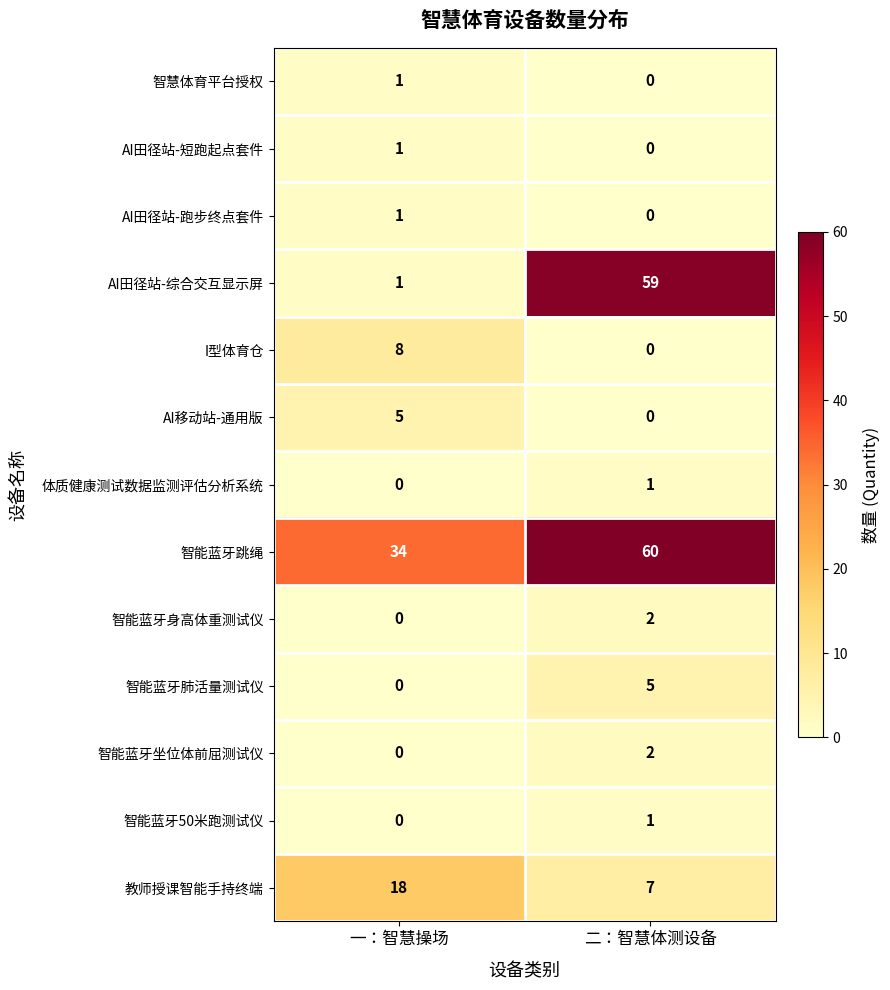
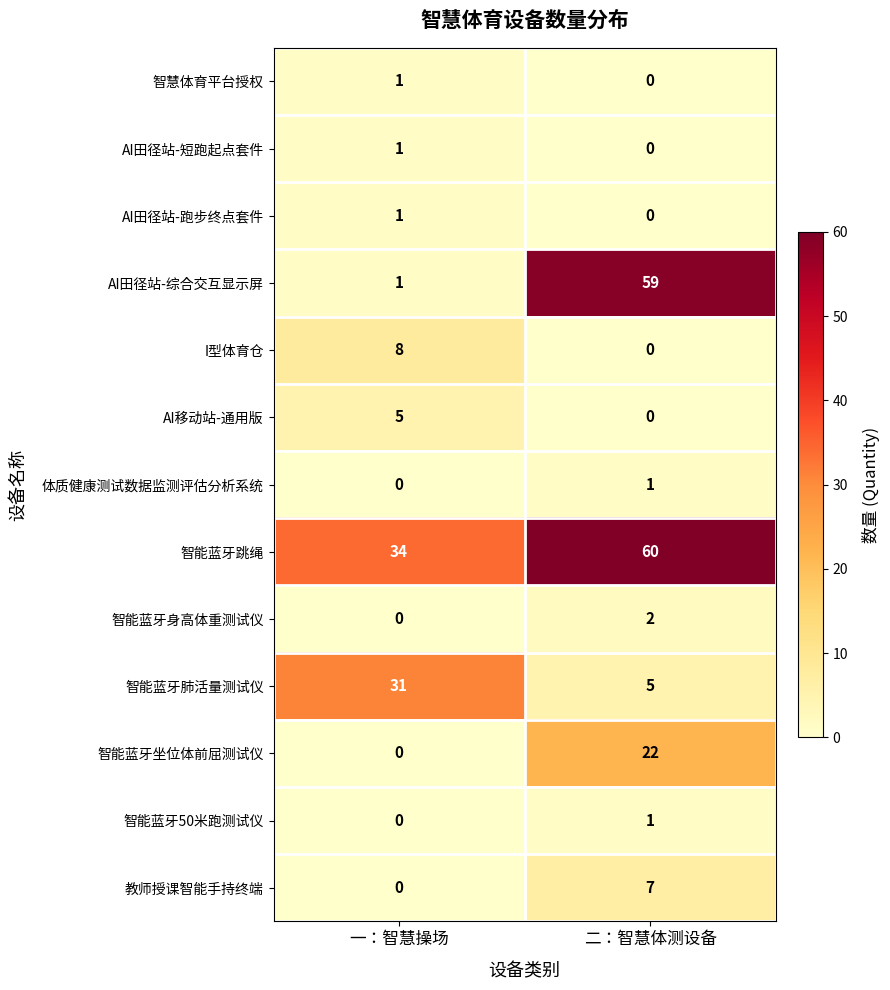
智能蓝牙肺活量测试仪, 一：智慧操场: 0 -> 31
智能蓝牙坐位体前屈测试仪, 二：智慧体测设备: 2 -> 22
教师授课智能手持终端, 一：智慧操场: 18 -> 0
